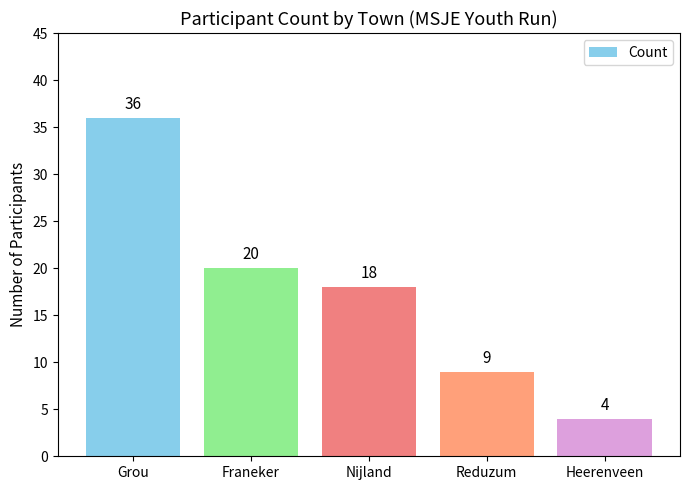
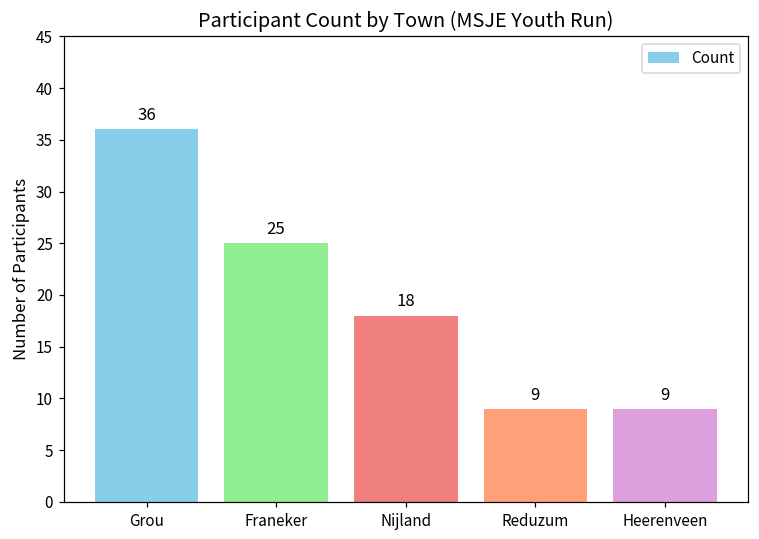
Franeker: 20 -> 25
Heerenveen: 4 -> 9
